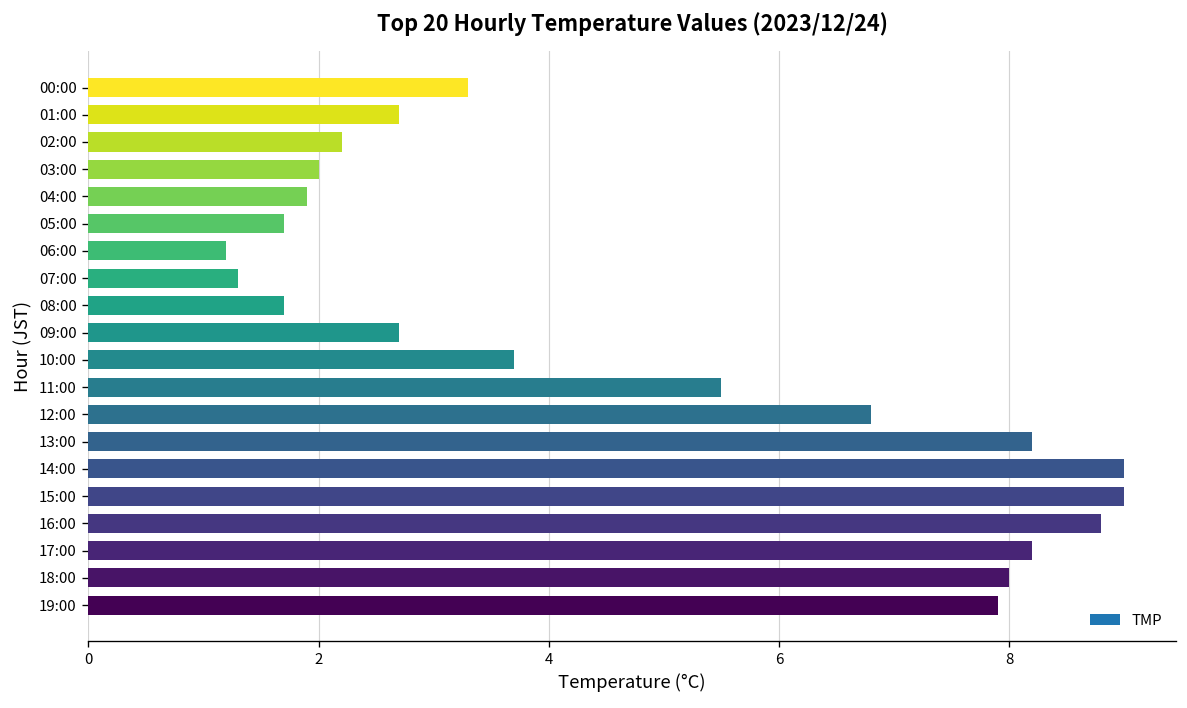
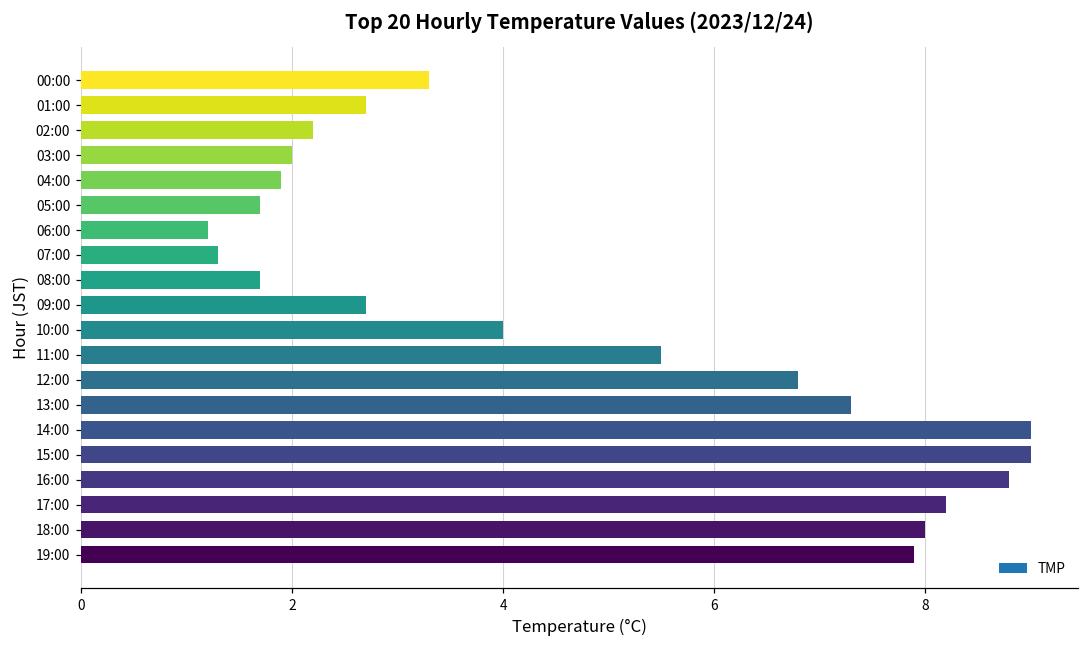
10:00: 3.7 -> 4.0
13:00: 8.2 -> 7.3
